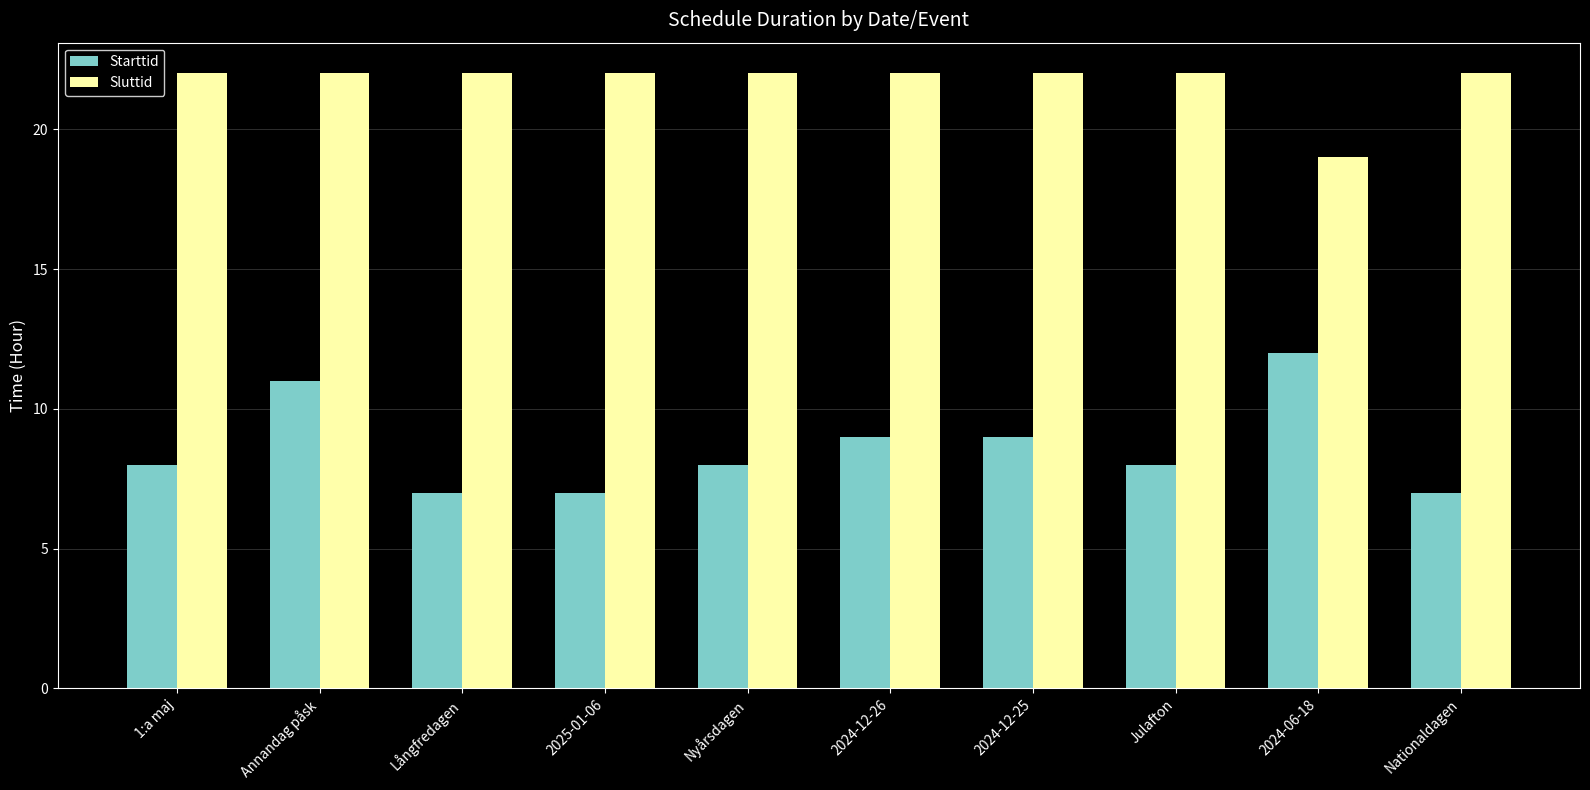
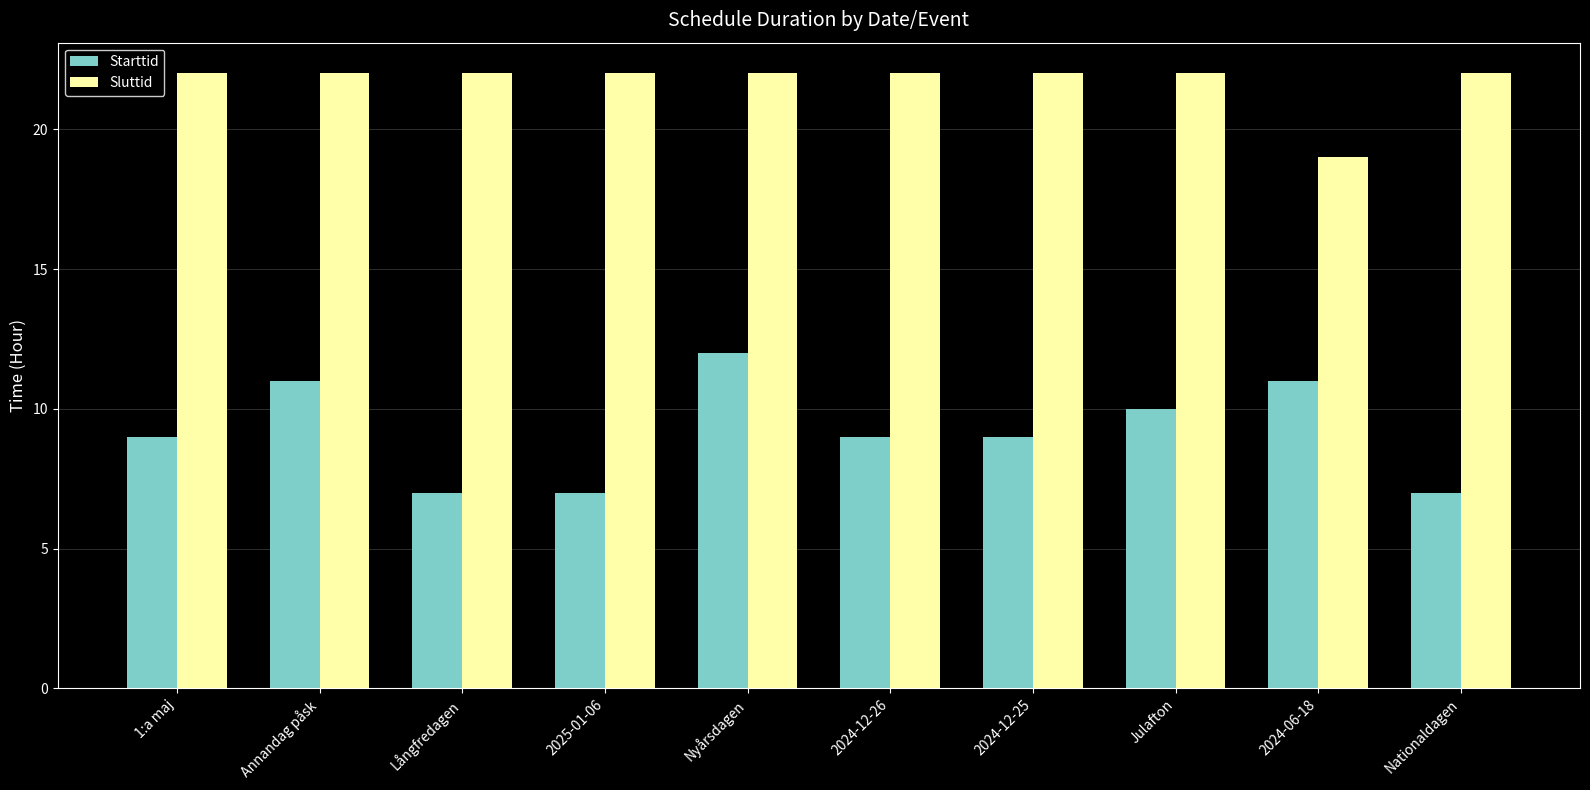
Starttid, 1:a maj: 8 -> 9
Starttid, Nyårsdagen: 8 -> 12
Starttid, Julafton: 8 -> 10
Starttid, 2024-06-18: 12 -> 11
